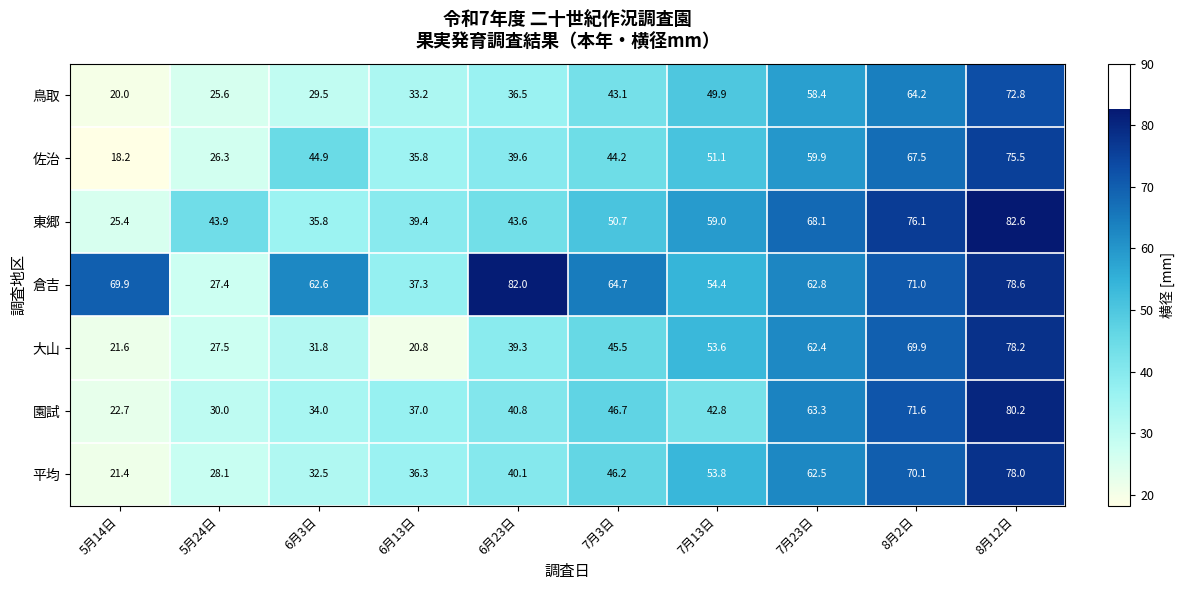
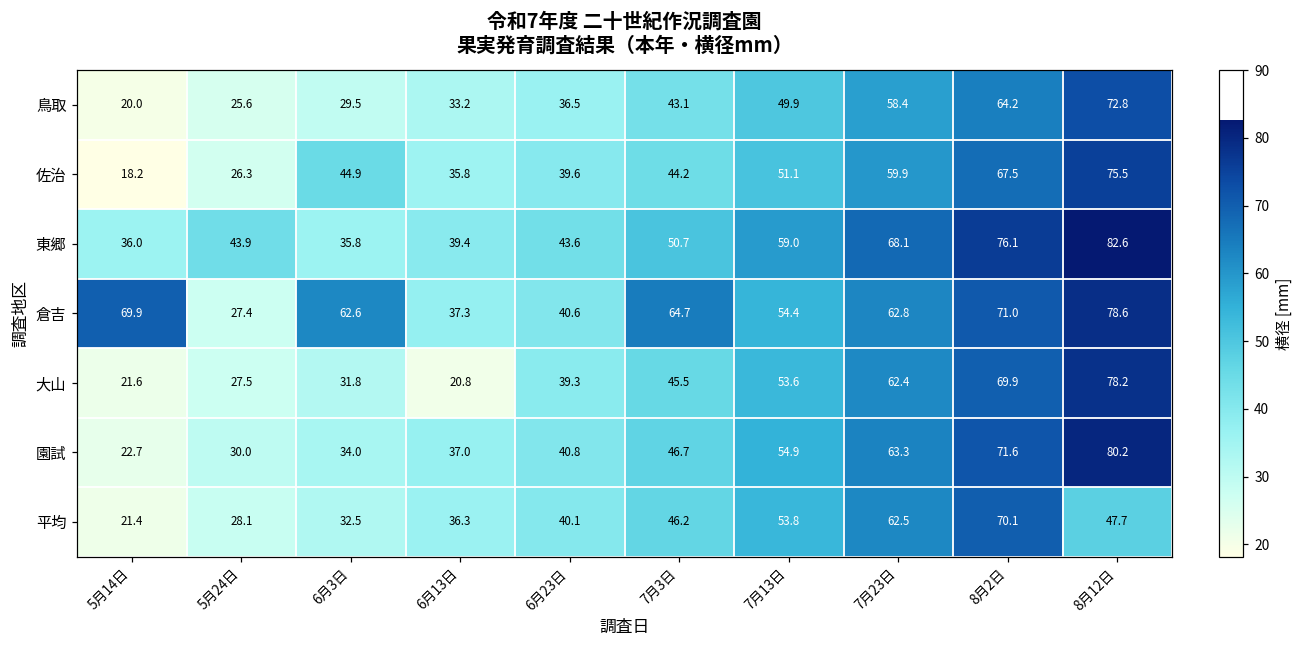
東郷, 5月14日: 25.4 -> 36.0
倉吉, 6月23日: 82.0 -> 40.6
園試, 7月13日: 42.8 -> 54.9
平均, 8月12日: 78.0 -> 47.7
